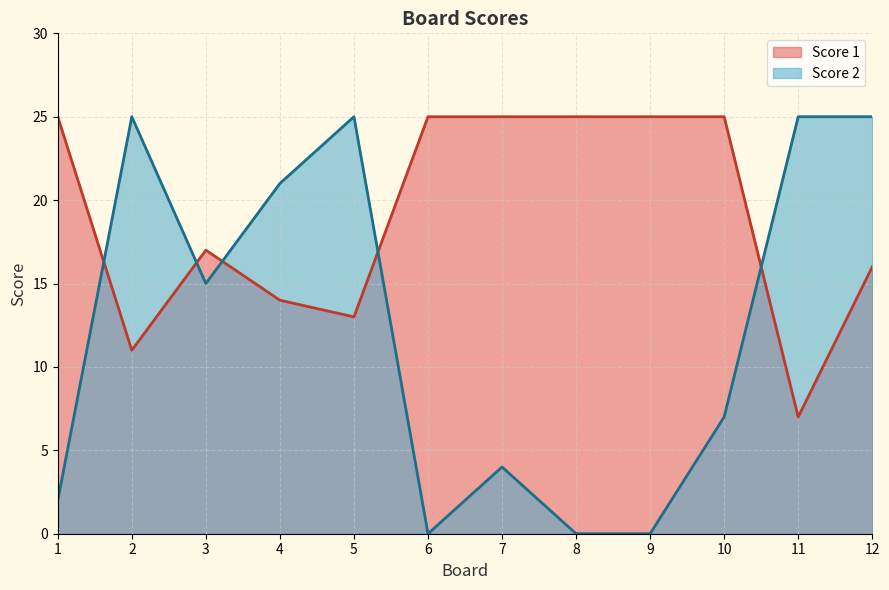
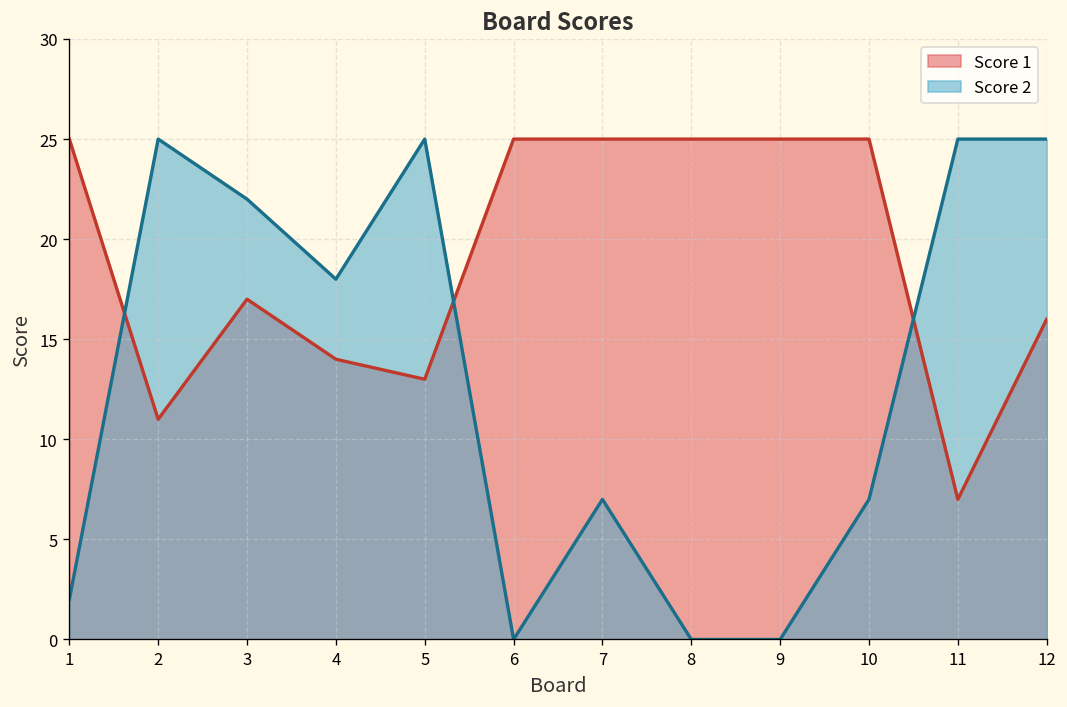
Score 2, 3: 15 -> 22
Score 2, 4: 21 -> 18
Score 2, 7: 4 -> 7
